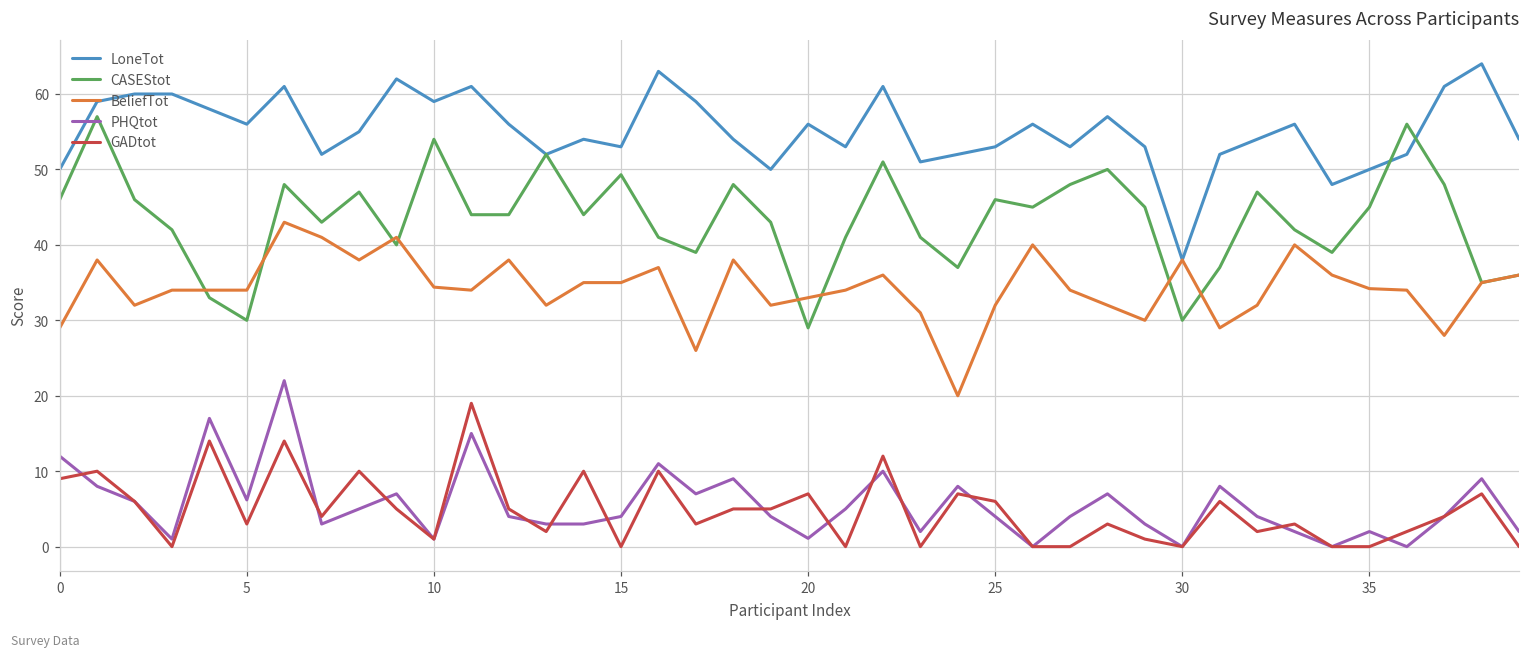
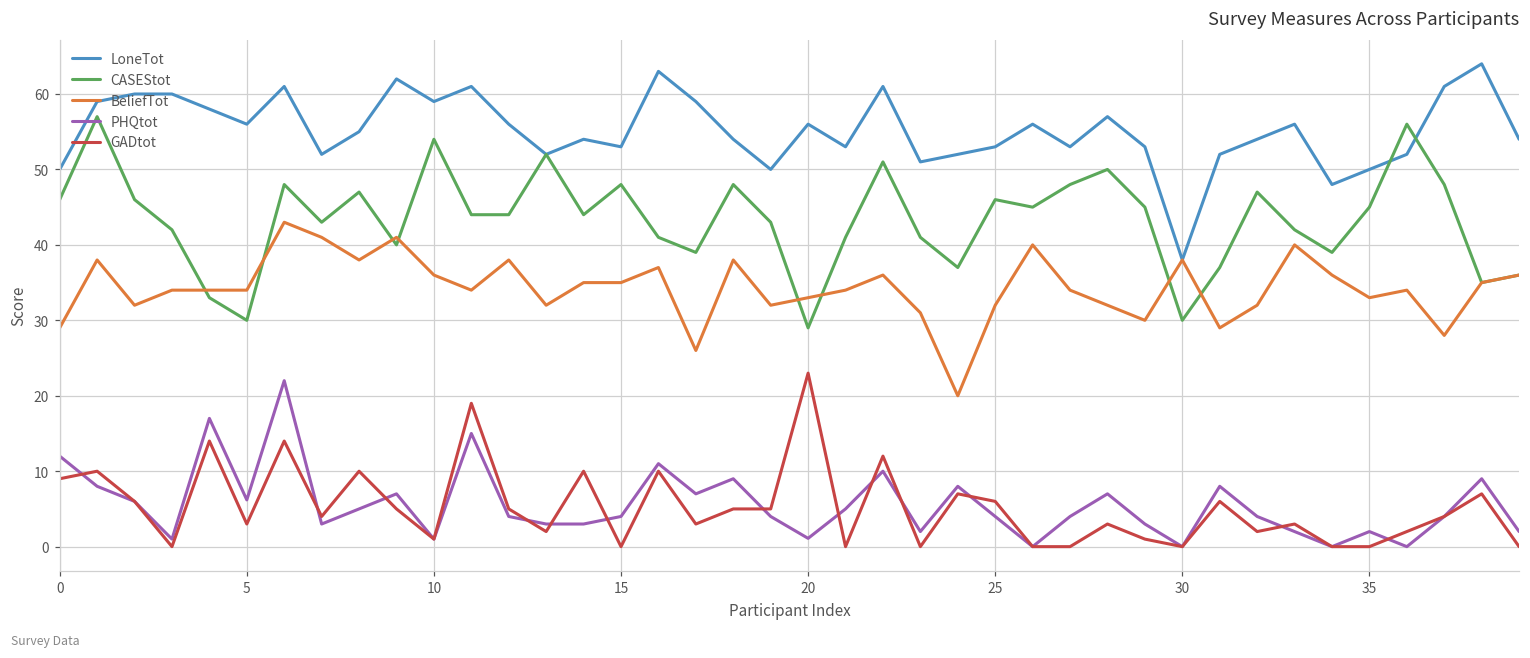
BeliefTot, 10: 34 -> 36
CASEStot, 15: 49 -> 48
GADtot, 20: 7 -> 23
BeliefTot, 35: 34 -> 33
